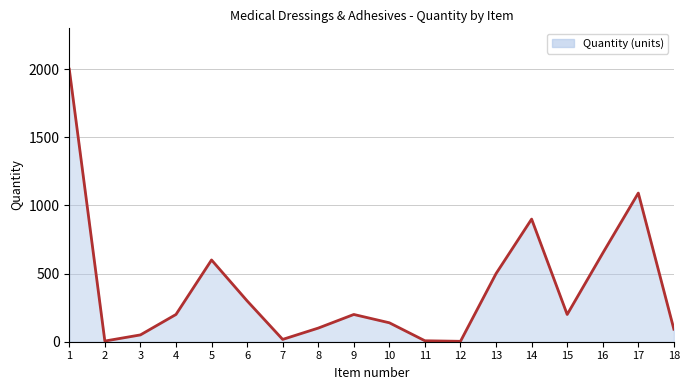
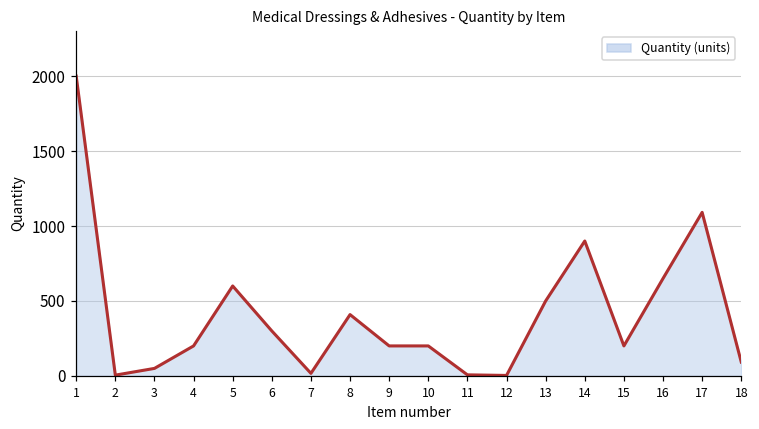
8: 100 -> 410
10: 140 -> 200
